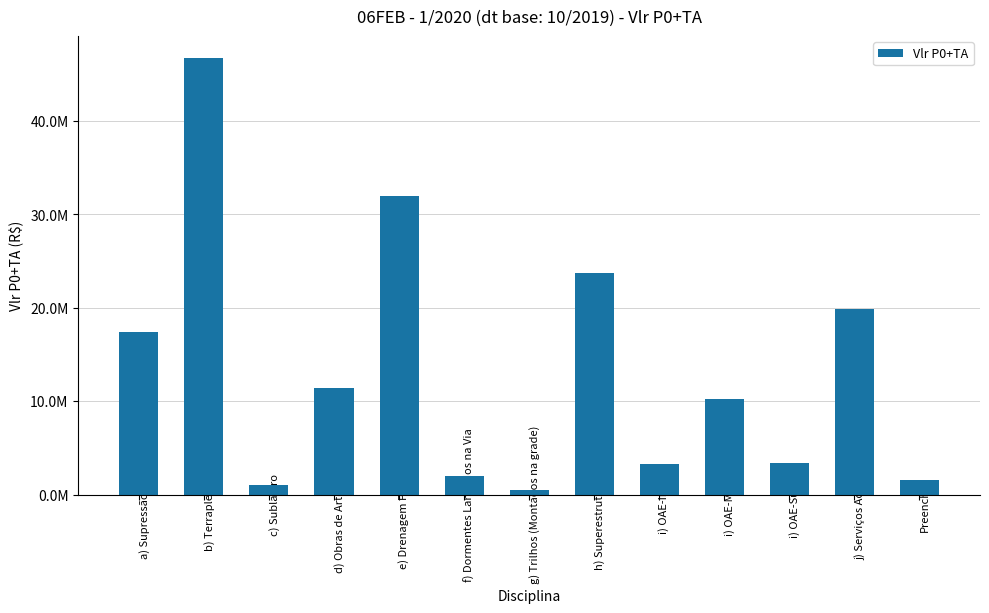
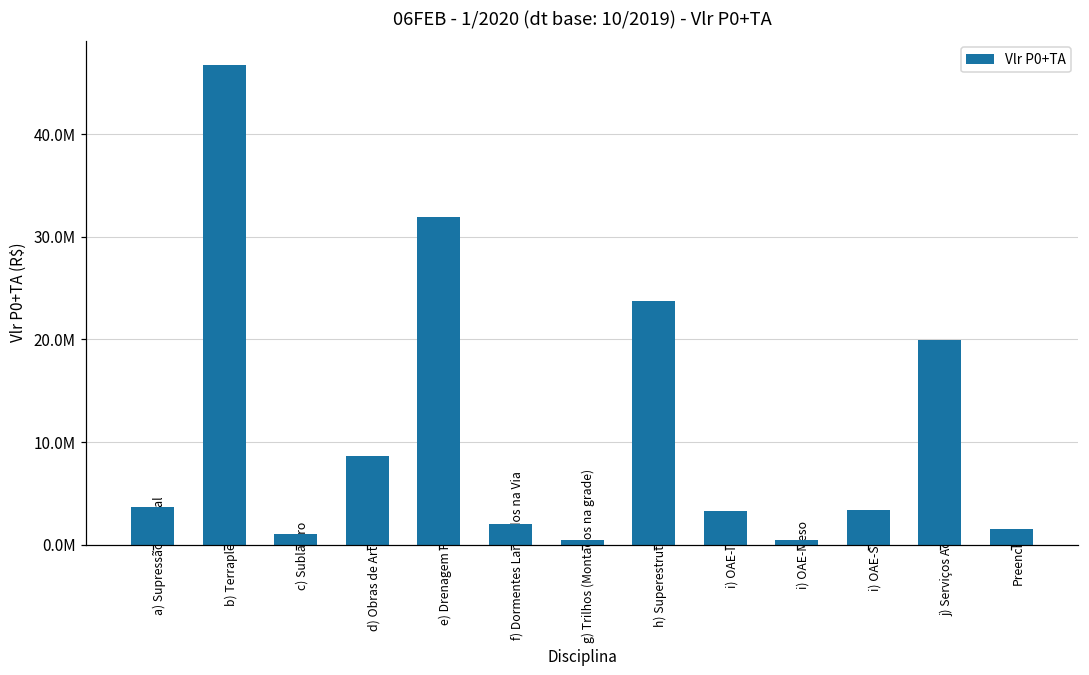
a) Supressão Vegetal: 17000000 -> 4000000
d) Obras de Arte Correntes: 11000000 -> 9000000
i) OAE-Meso: 10000000 -> 0
